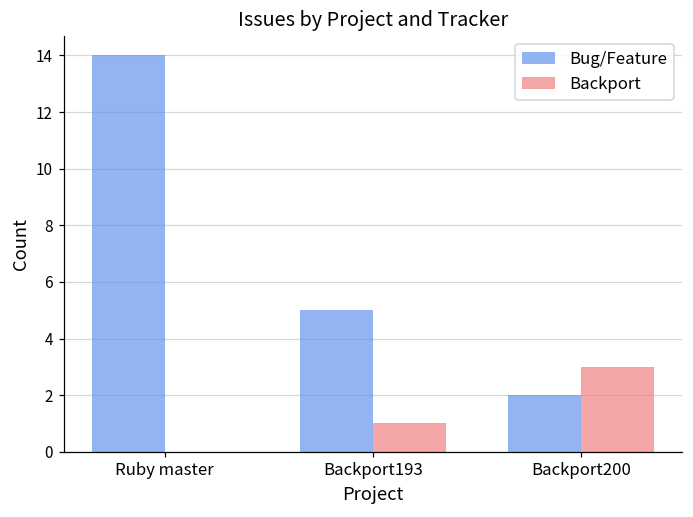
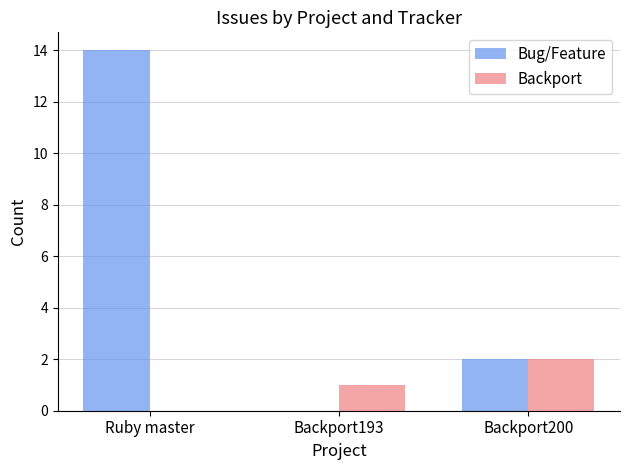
Bug/Feature, Backport193: 5 -> 0
Backport, Backport200: 3 -> 2
